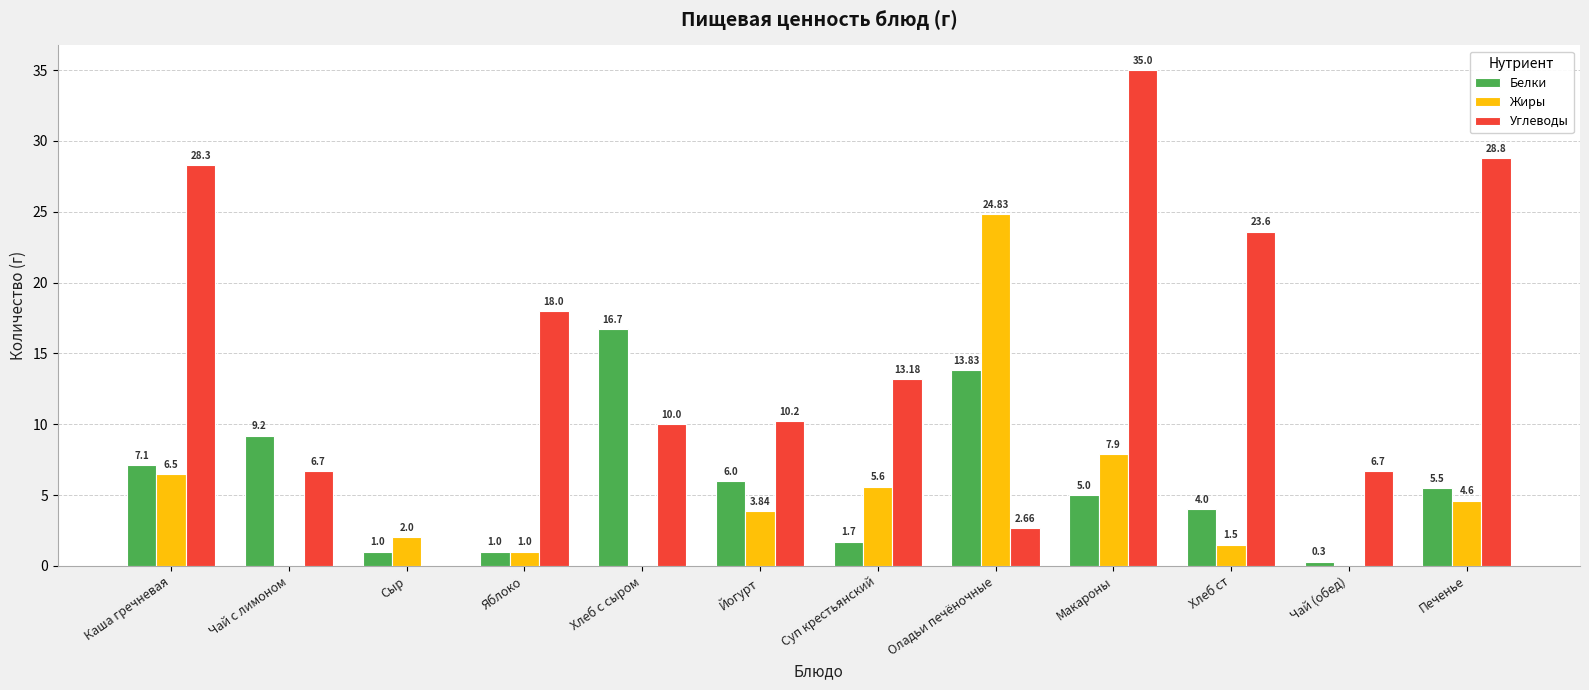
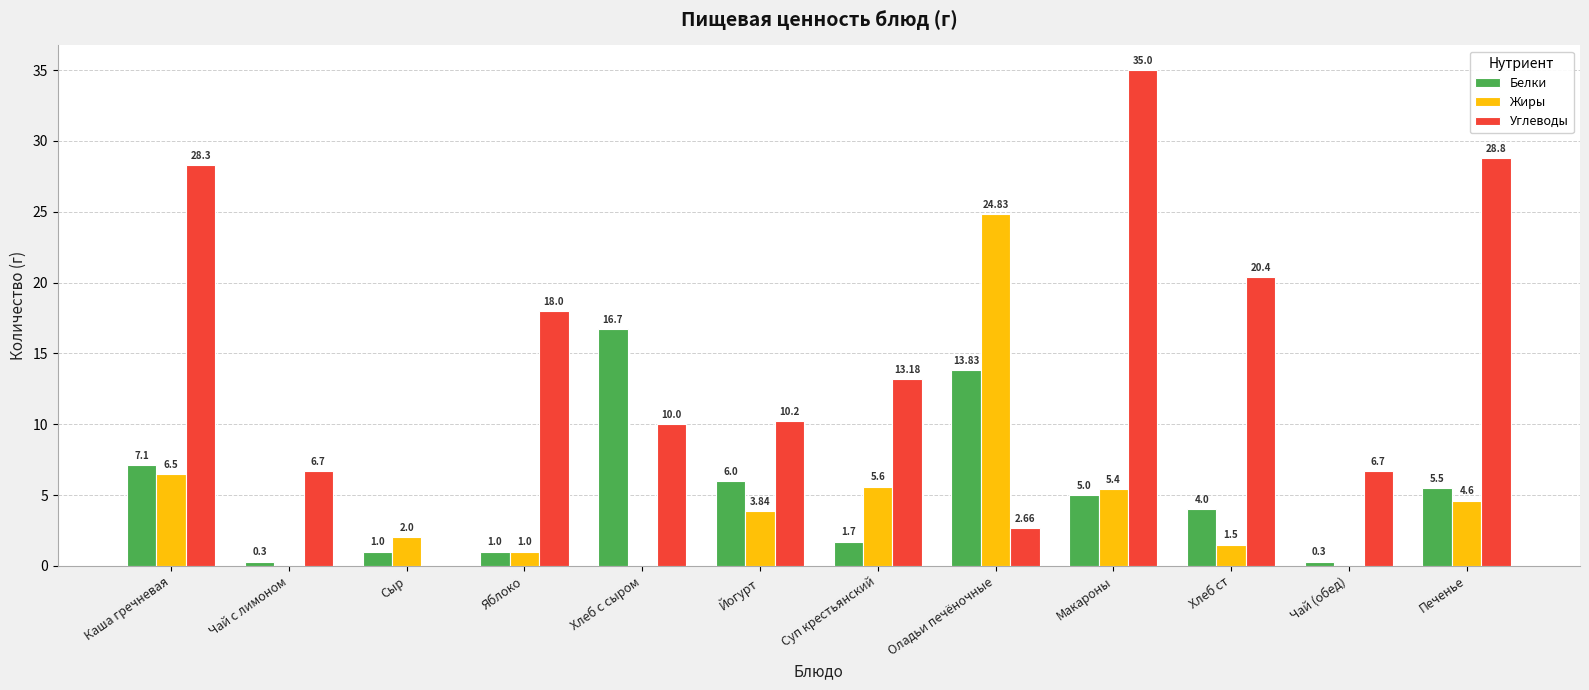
Белки, Чай с лимоном: 9.2 -> 0.3
Жиры, Макароны: 7.9 -> 5.4
Углеводы, Хлеб ст: 23.6 -> 20.4
